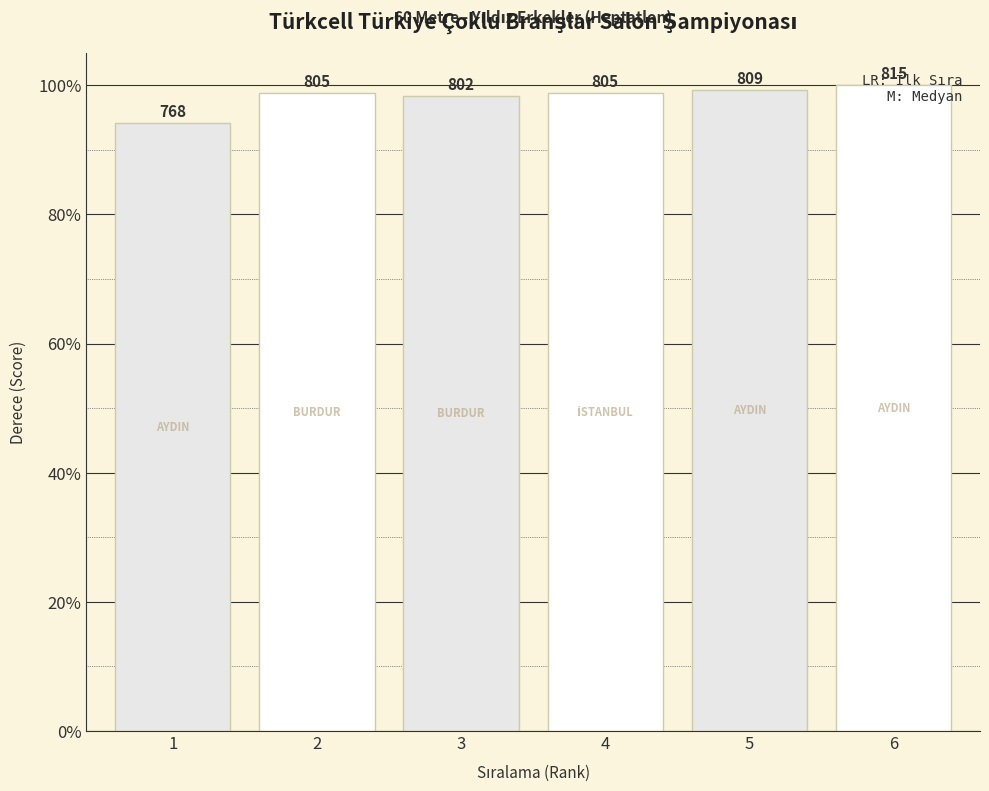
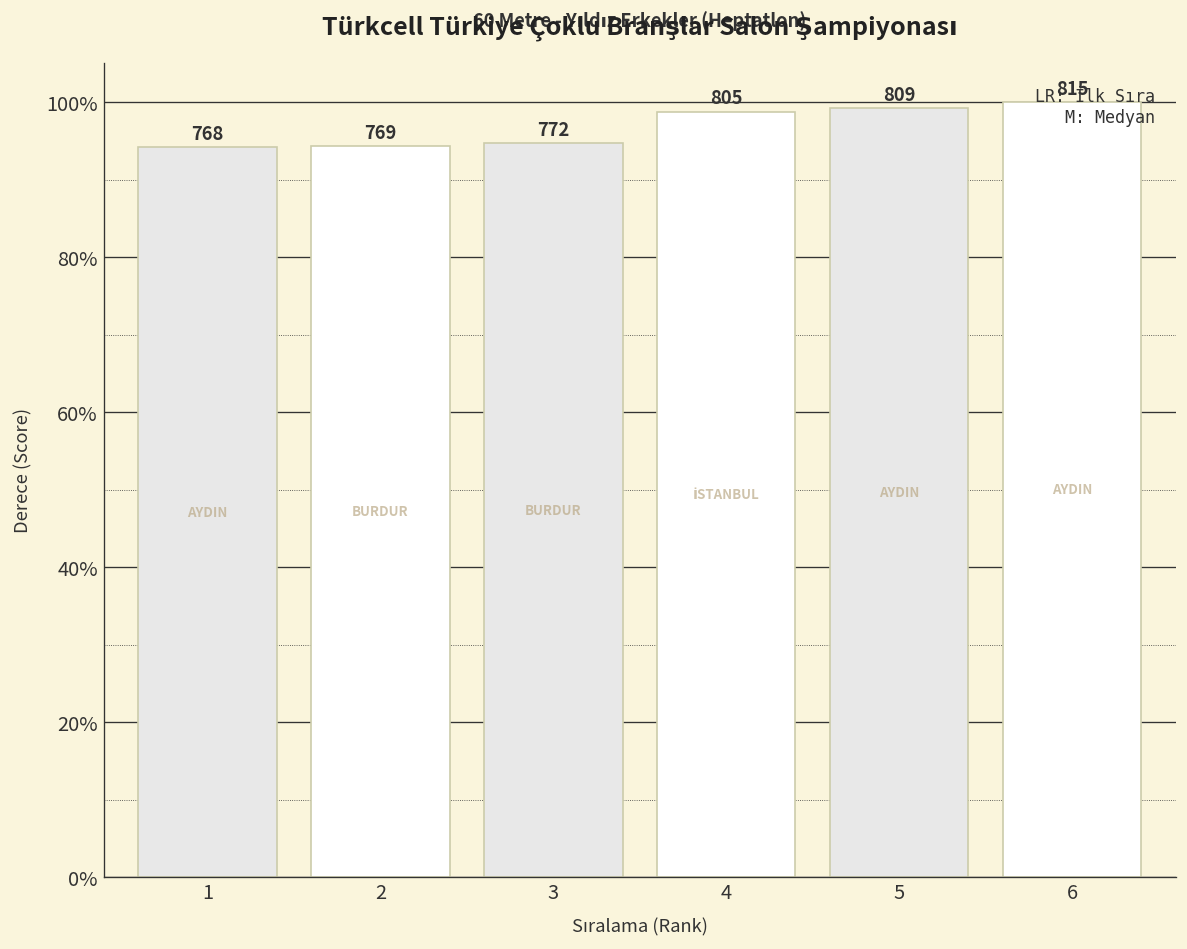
2: 805 -> 769
3: 802 -> 772
